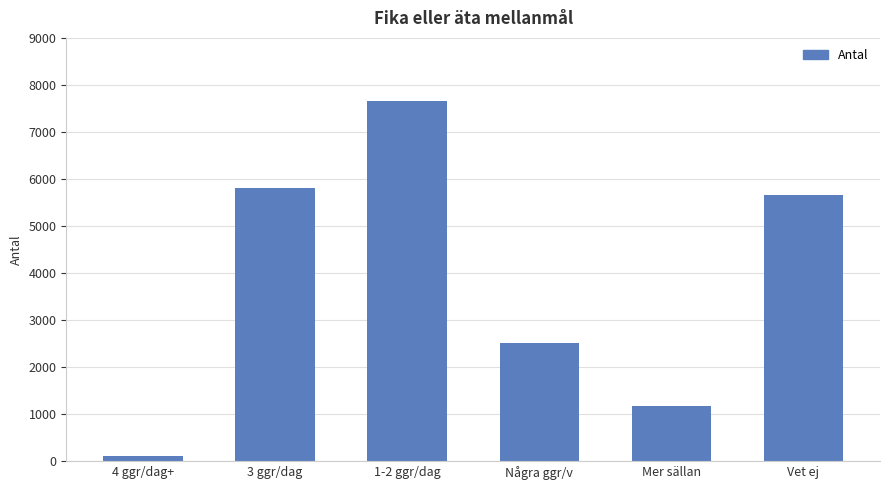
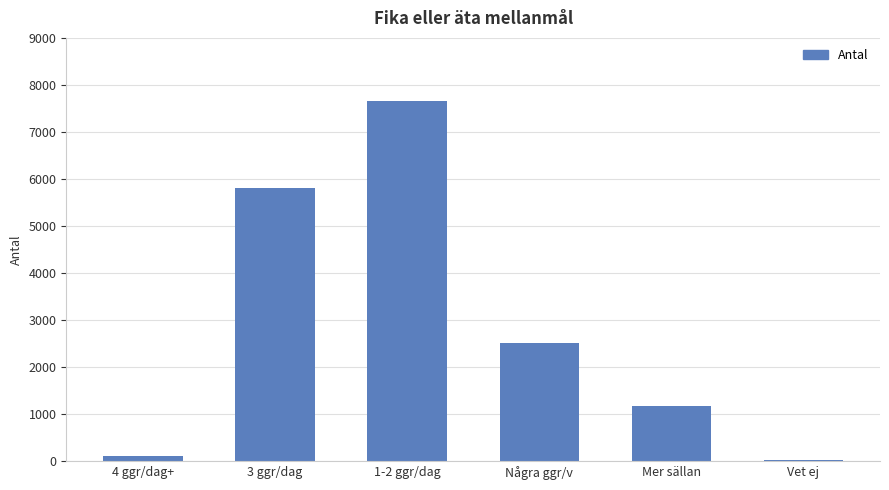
Vet ej: 5700 -> 0
